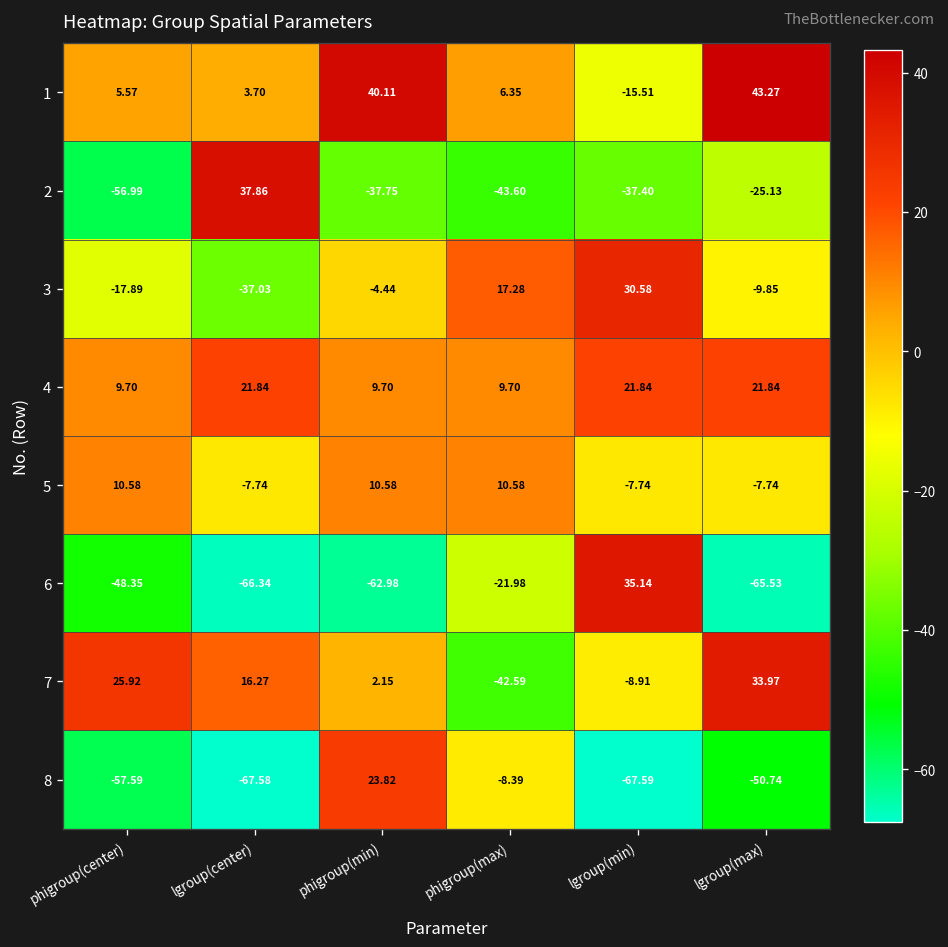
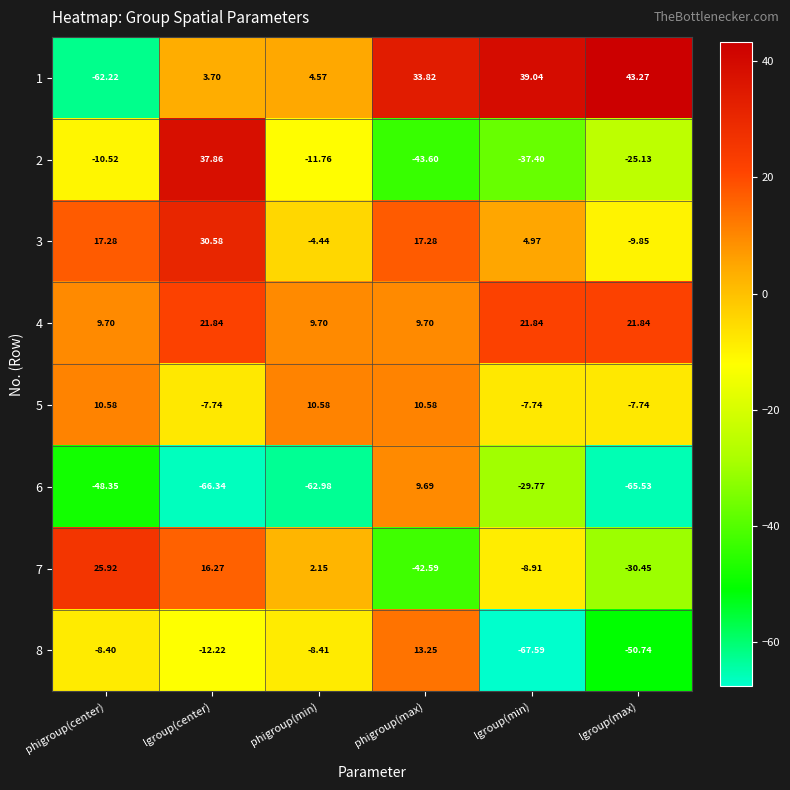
1, phigroup(center): 5.57 -> -62.22
1, phigroup(min): 40.11 -> 4.57
1, phigroup(max): 6.35 -> 33.82
1, lgroup(min): -15.51 -> 39.04
2, phigroup(center): -56.99 -> -10.52
2, phigroup(min): -37.75 -> -11.76
3, phigroup(center): -17.89 -> 17.28
3, lgroup(center): -37.03 -> 30.58
3, lgroup(min): 30.58 -> 4.97
6, phigroup(max): -21.98 -> 9.69
6, lgroup(min): 35.14 -> -29.77
7, lgroup(max): 33.97 -> -30.45
8, phigroup(center): -57.59 -> -8.40
8, lgroup(center): -67.58 -> -12.22
8, phigroup(min): 23.82 -> -8.41
8, phigroup(max): -8.39 -> 13.25
